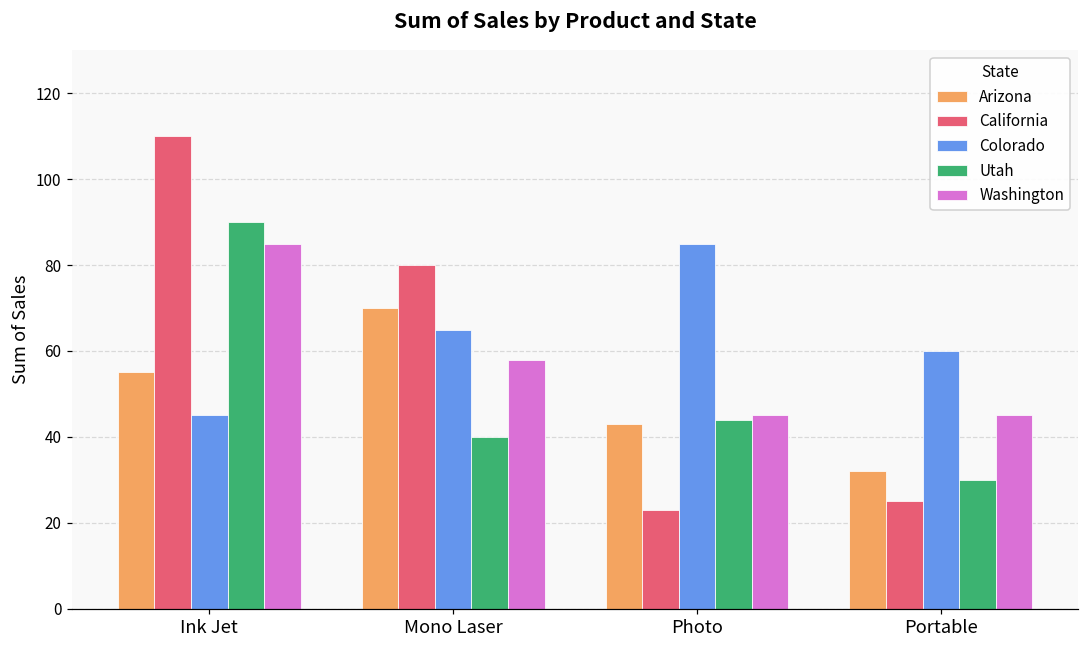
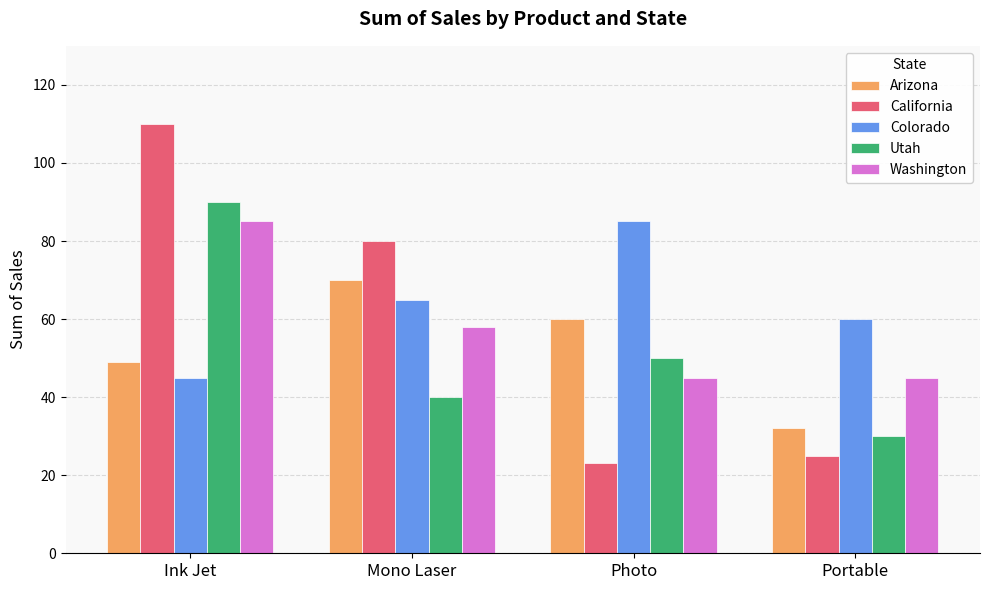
Arizona, Ink Jet: 55 -> 49
Arizona, Photo: 43 -> 60
Utah, Photo: 44 -> 50
